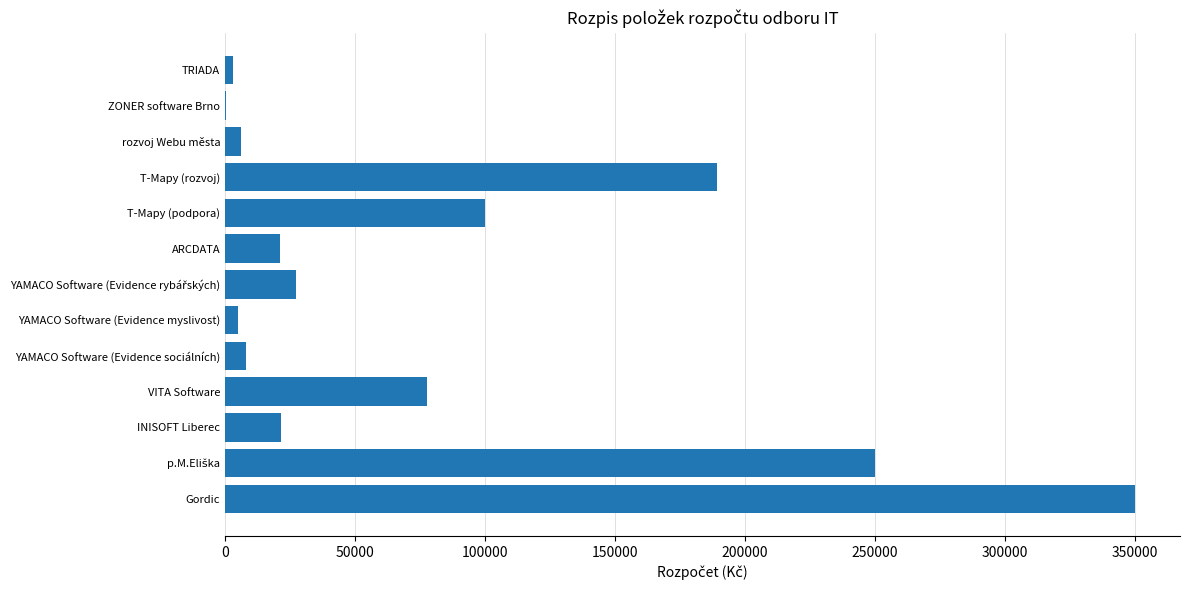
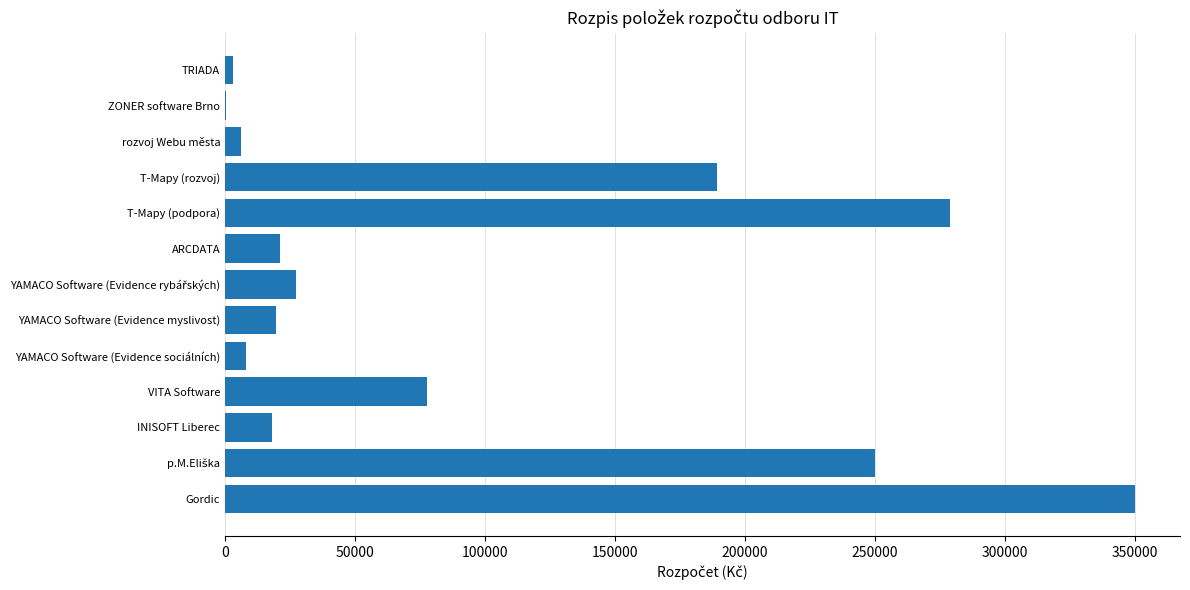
T-Mapy (podpora): 100000 -> 279000
YAMACO Software (Evidence myslivost): 5000 -> 20000
INISOFT Liberec: 22000 -> 18000
